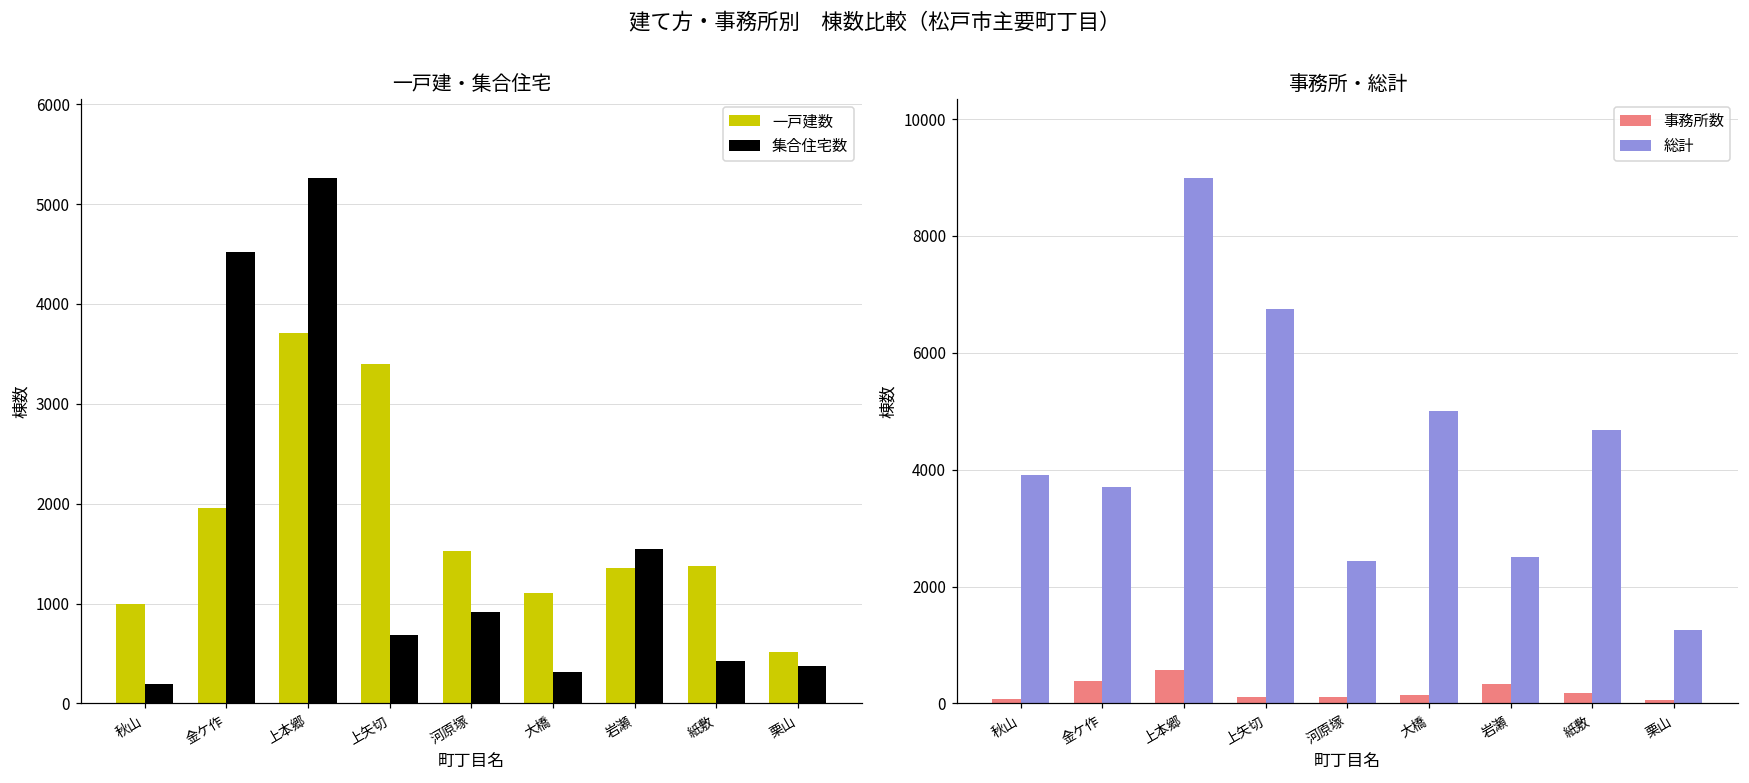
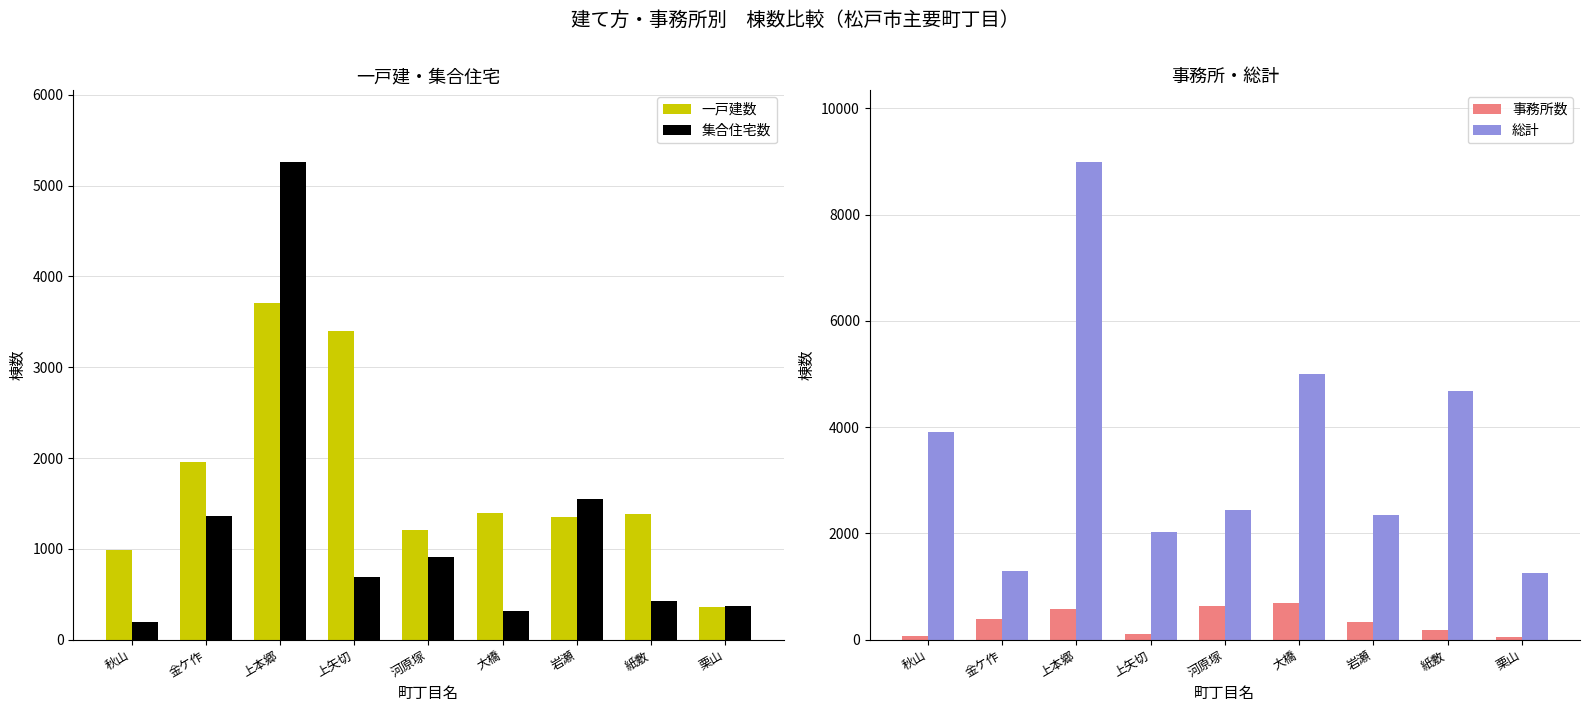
一戸建・集合住宅, 集合住宅数, 金ケ作: 4500 -> 1400
一戸建・集合住宅, 一戸建数, 河原塚: 1500 -> 1200
一戸建・集合住宅, 一戸建数, 大橋: 1100 -> 1400
一戸建・集合住宅, 一戸建数, 栗山: 500 -> 400
事務所・総計, 総計, 金ケ作: 3700 -> 1300
事務所・総計, 総計, 上矢切: 6800 -> 2000
事務所・総計, 事務所数, 河原塚: 100 -> 600
事務所・総計, 事務所数, 大橋: 100 -> 700
事務所・総計, 総計, 岩瀬: 2500 -> 2300
